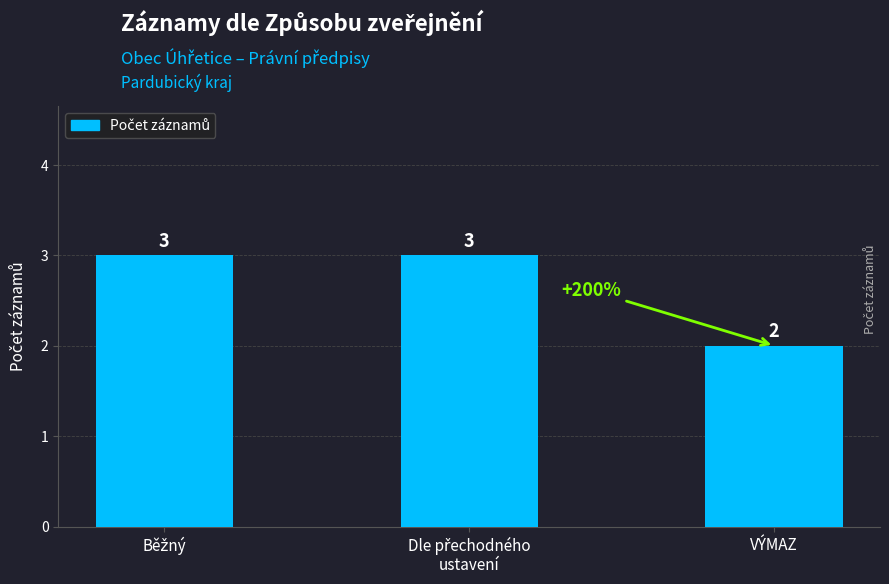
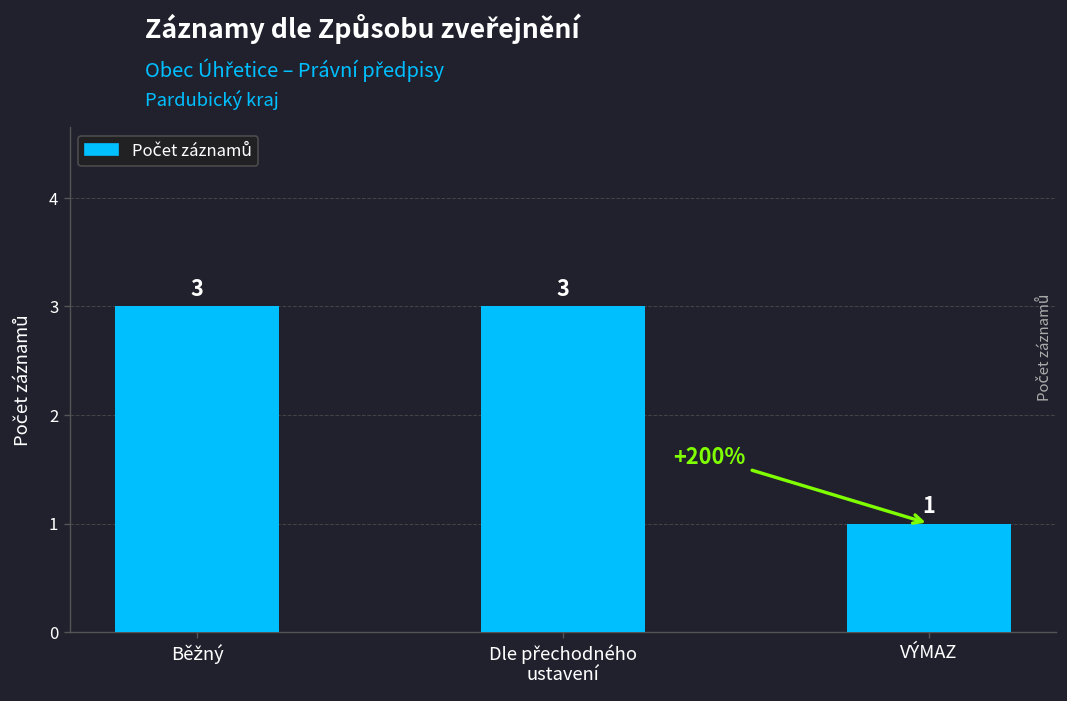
VÝMAZ: 2 -> 1
